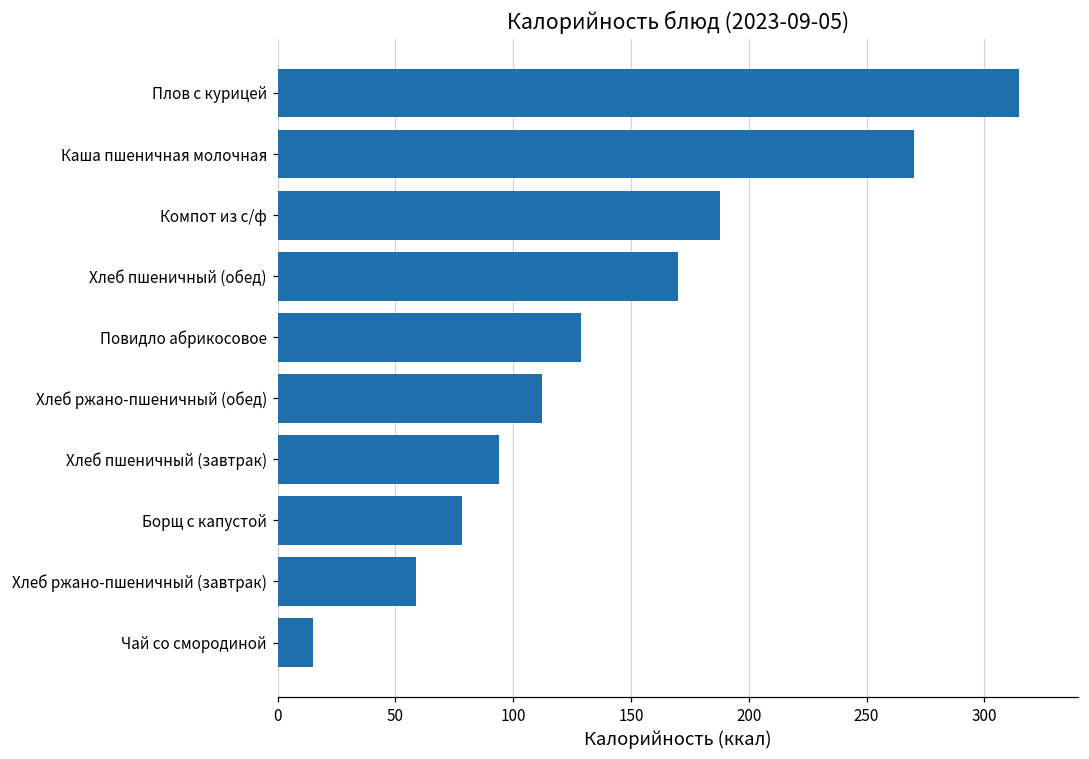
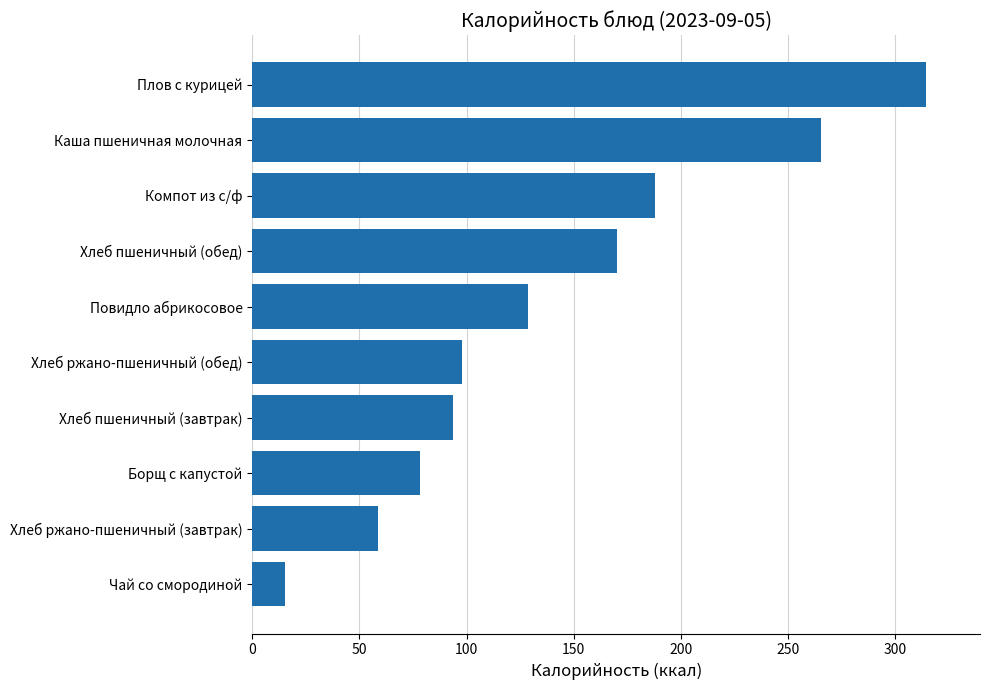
Каша пшеничная молочная: 270 -> 265
Хлеб ржано-пшеничный (обед): 112 -> 98
